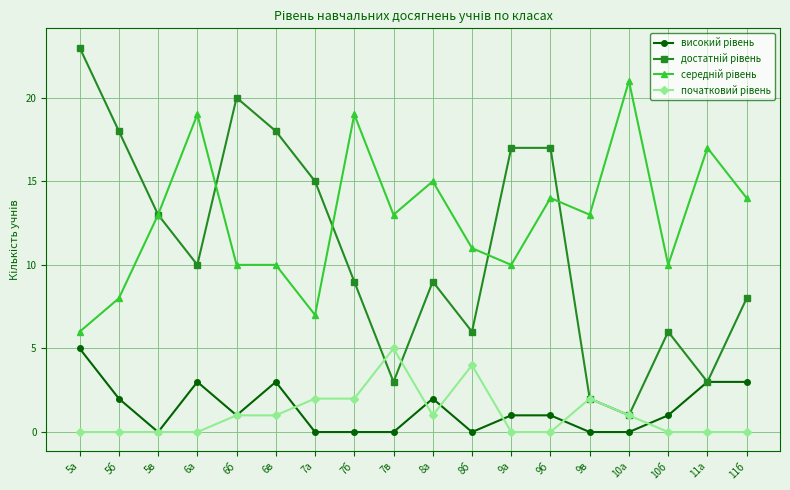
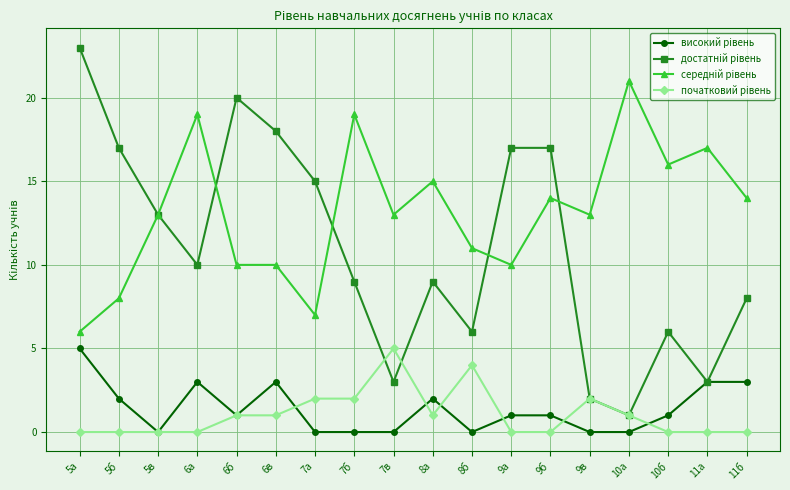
достатній рівень, 5б: 18 -> 17
середній рівень, 10б: 10 -> 16
